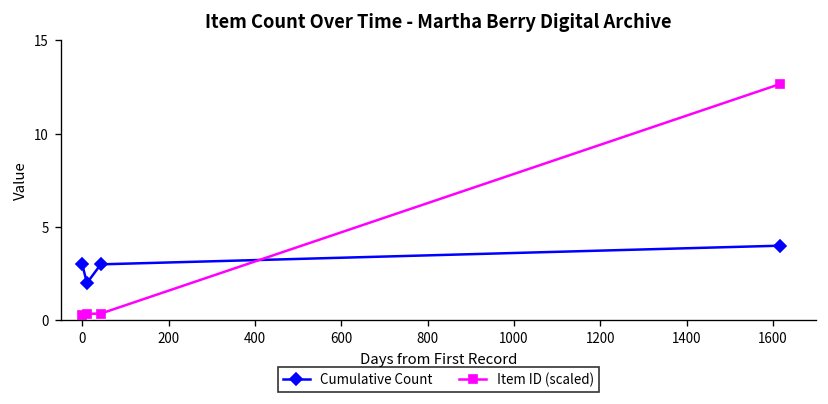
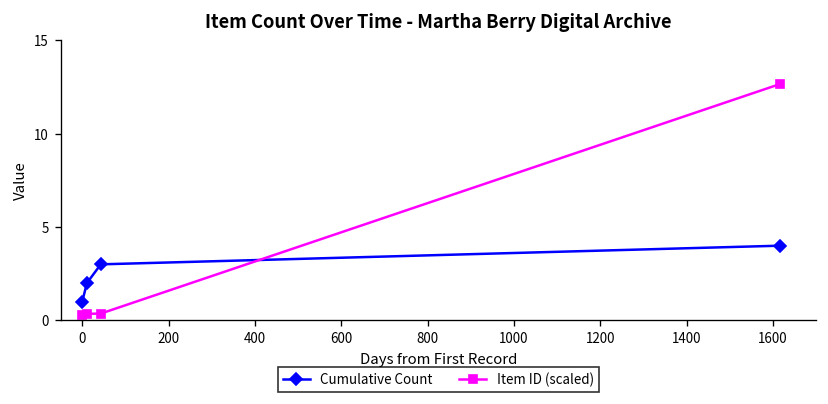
Cumulative Count, 0: 3 -> 1
